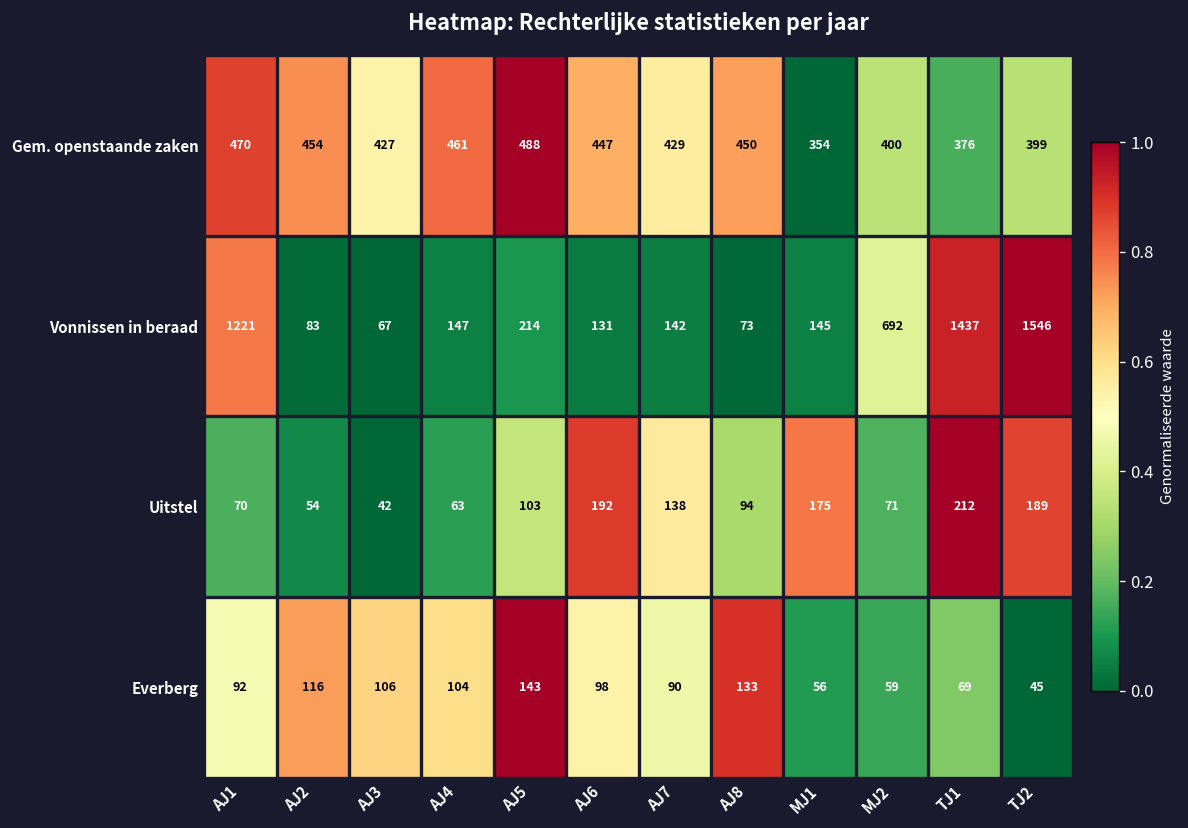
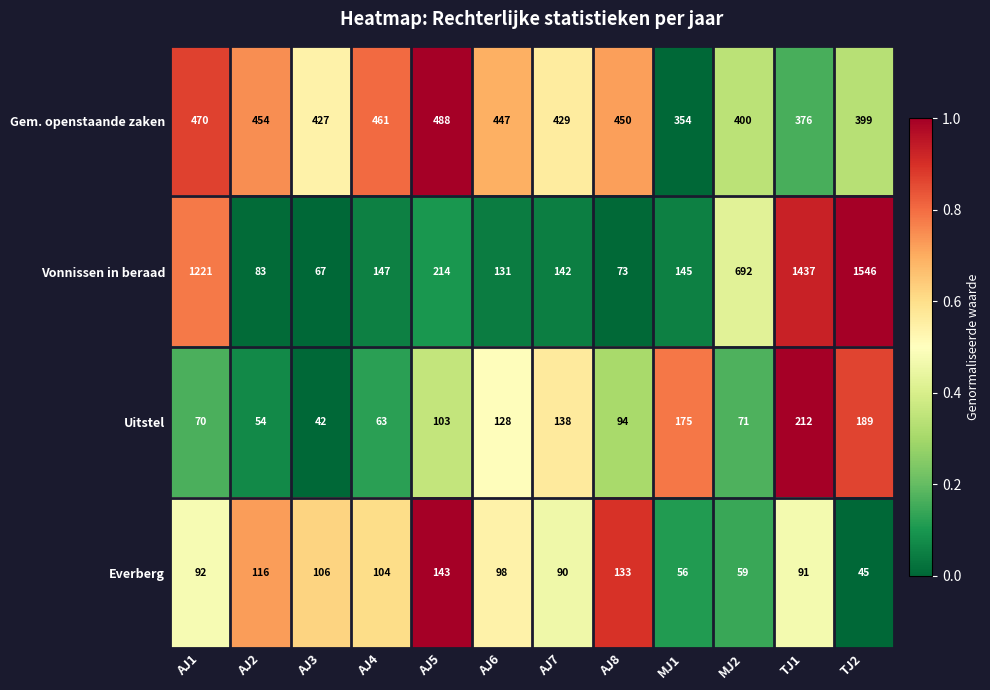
Uitstel, AJ6: 192 -> 128
Everberg, TJ1: 69 -> 91
